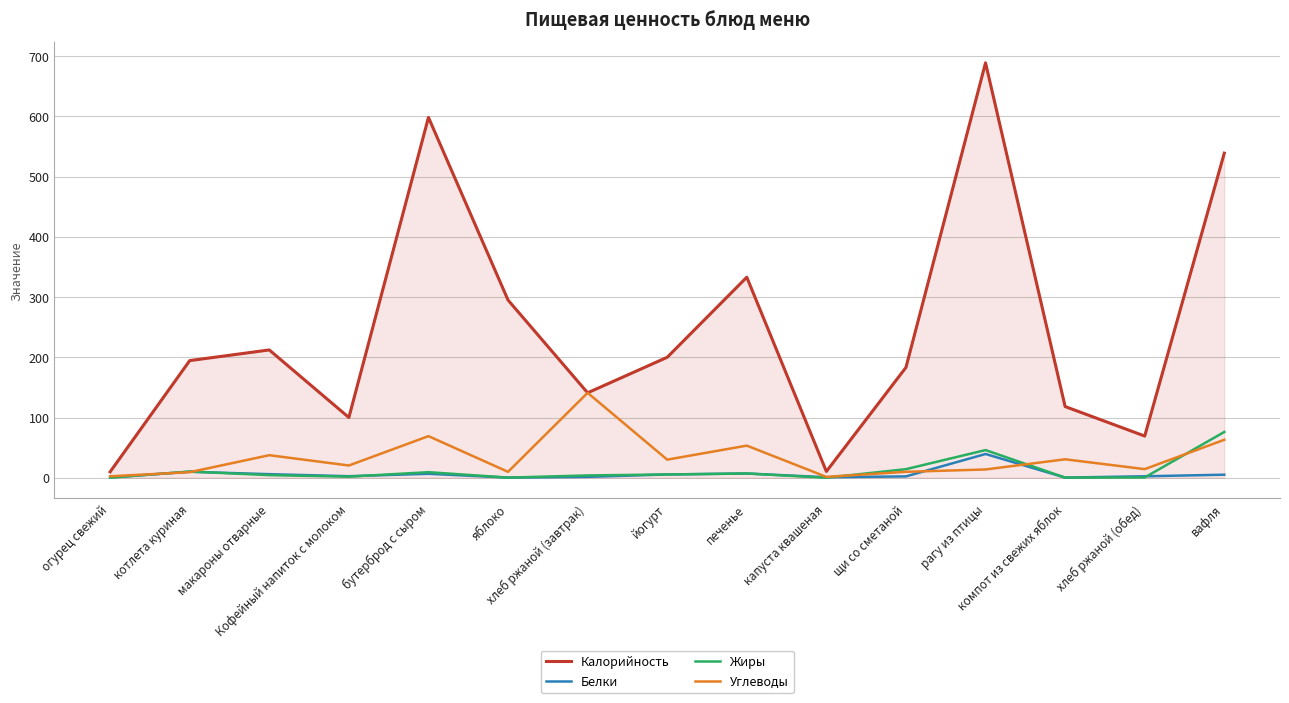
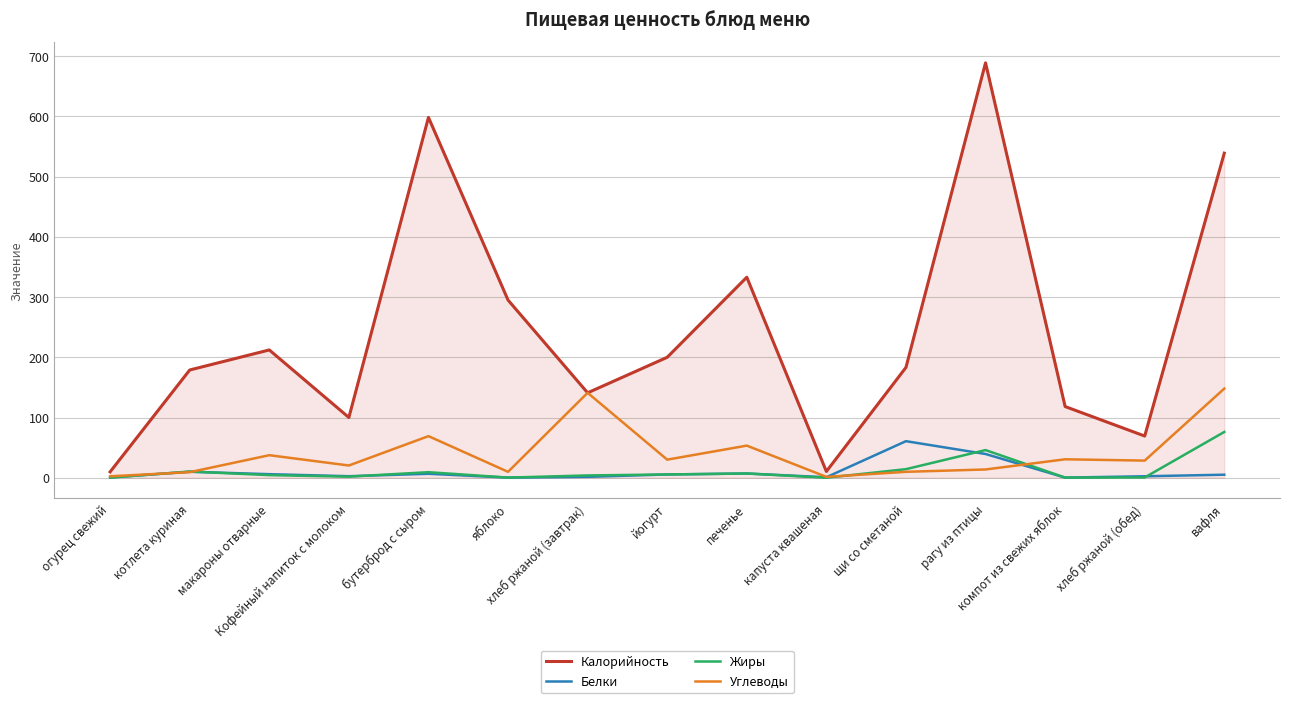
Калорийность, котлета куриная: 190 -> 180
Белки, щи со сметаной: 0 -> 60
Углеводы, хлеб ржаной (обед): 10 -> 30
Углеводы, вафля: 60 -> 150
